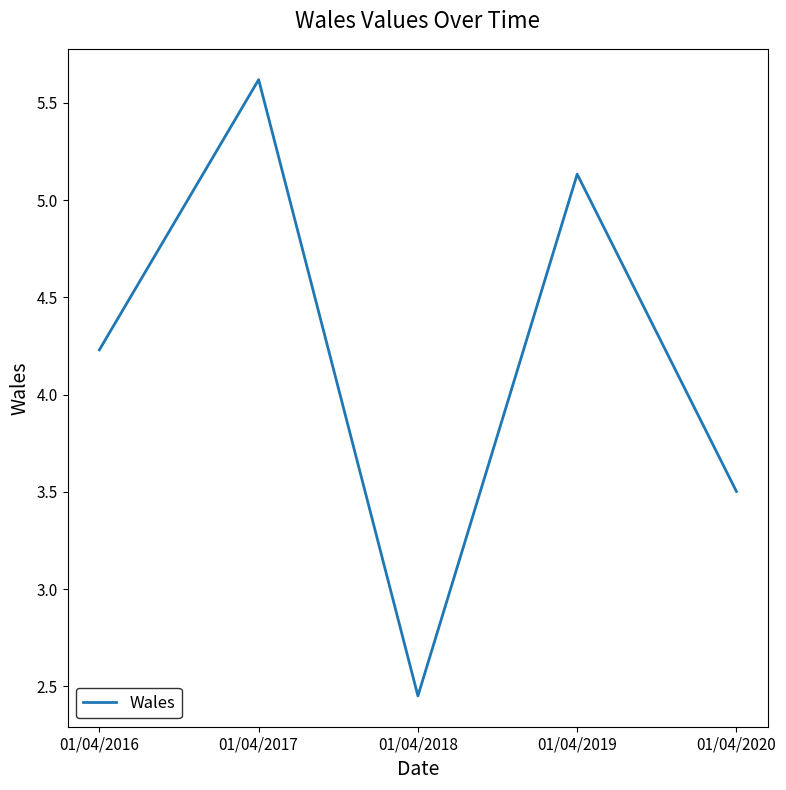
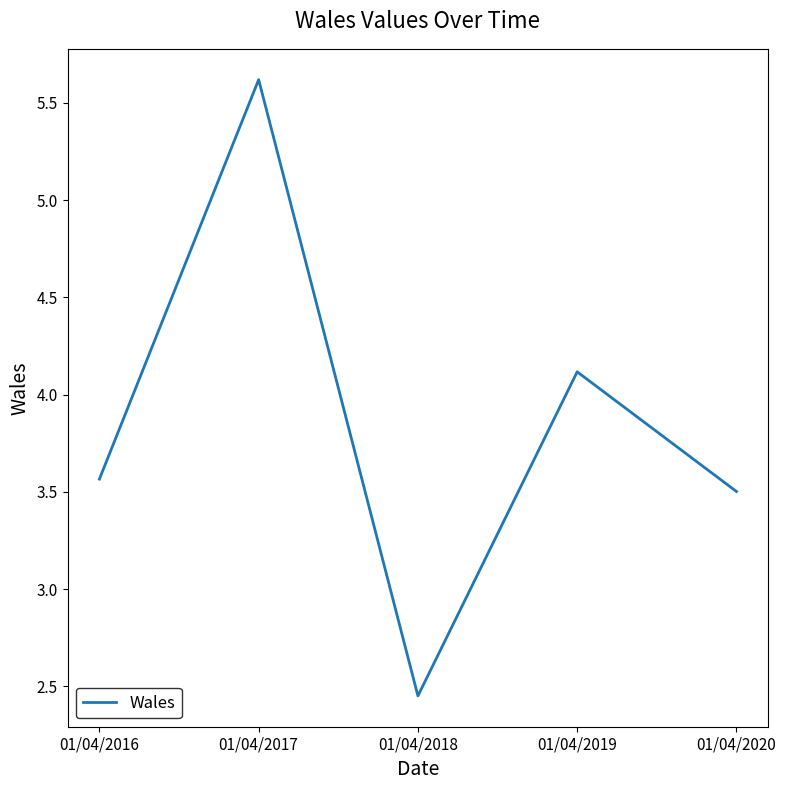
01/04/2016: 4.23 -> 3.57
01/04/2019: 5.13 -> 4.12
